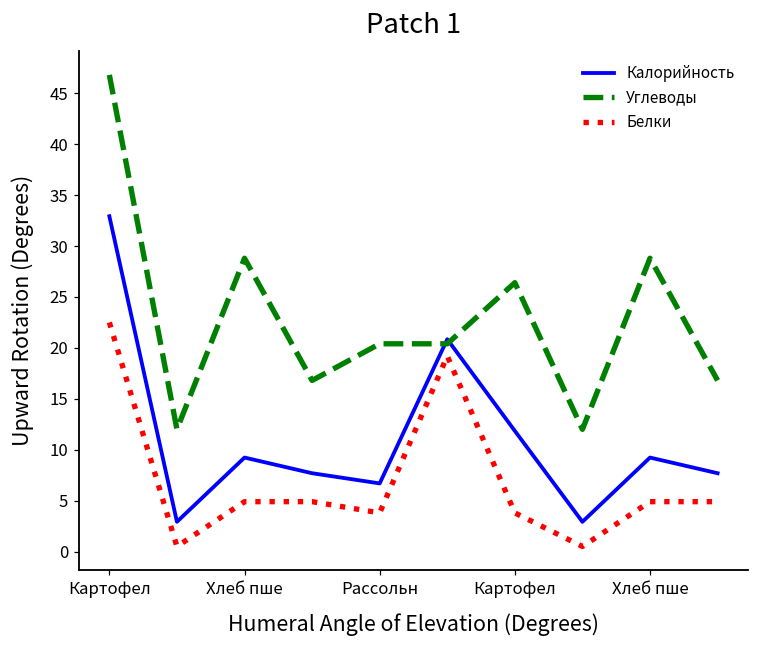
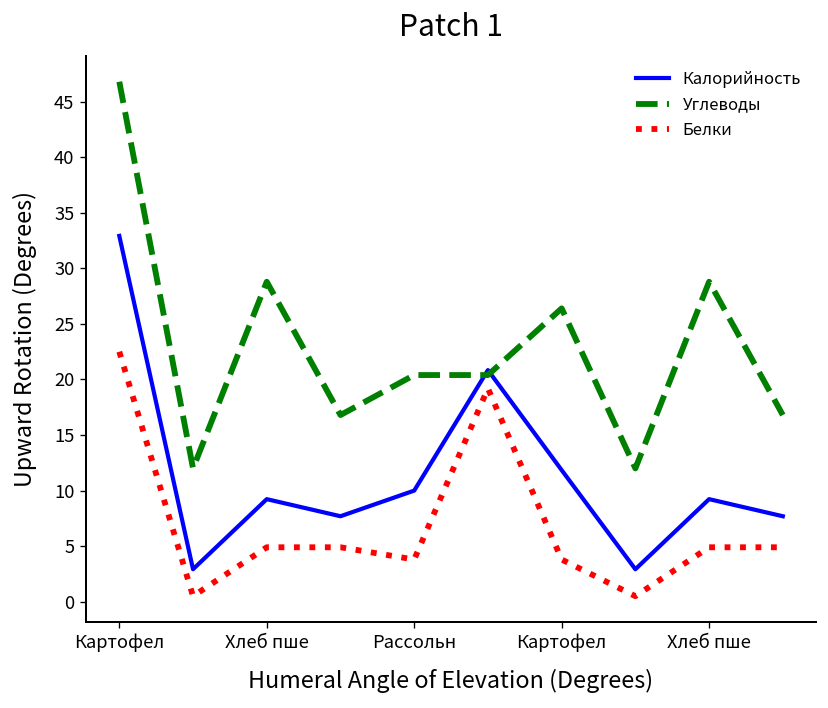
Калорийность, Рассольн: 7 -> 10
